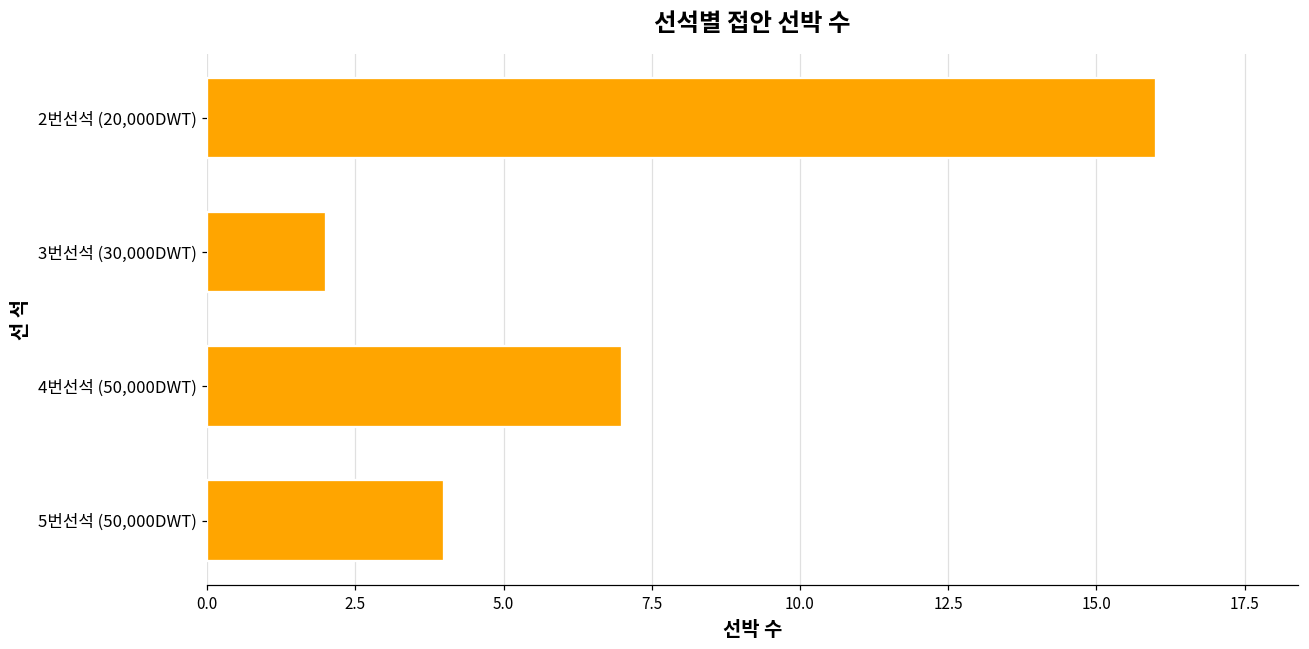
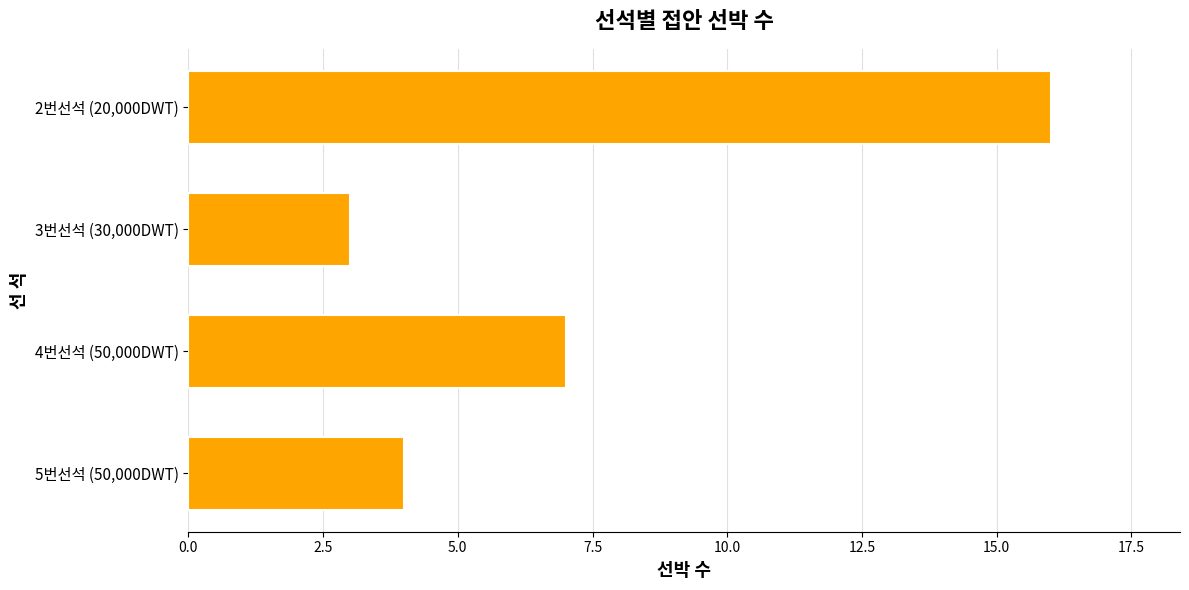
3번선석 (30,000DWT): 2 -> 3
